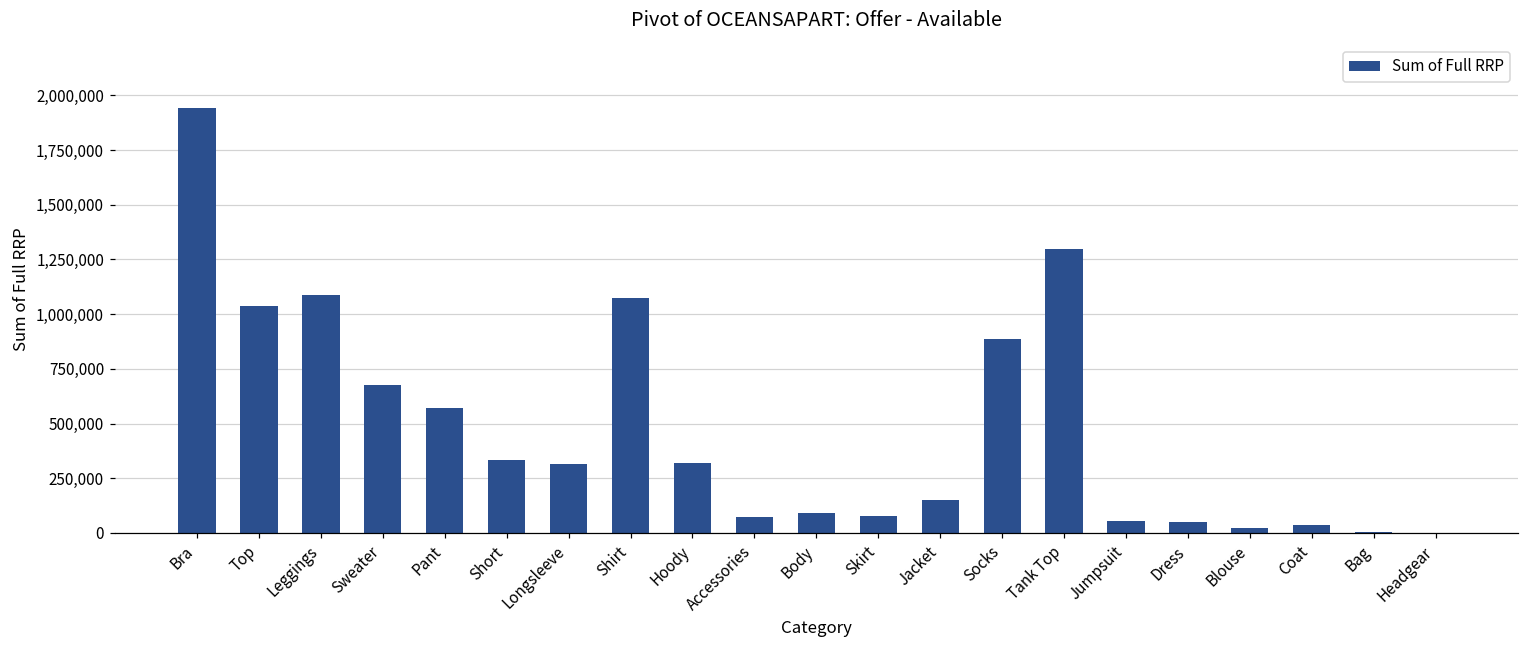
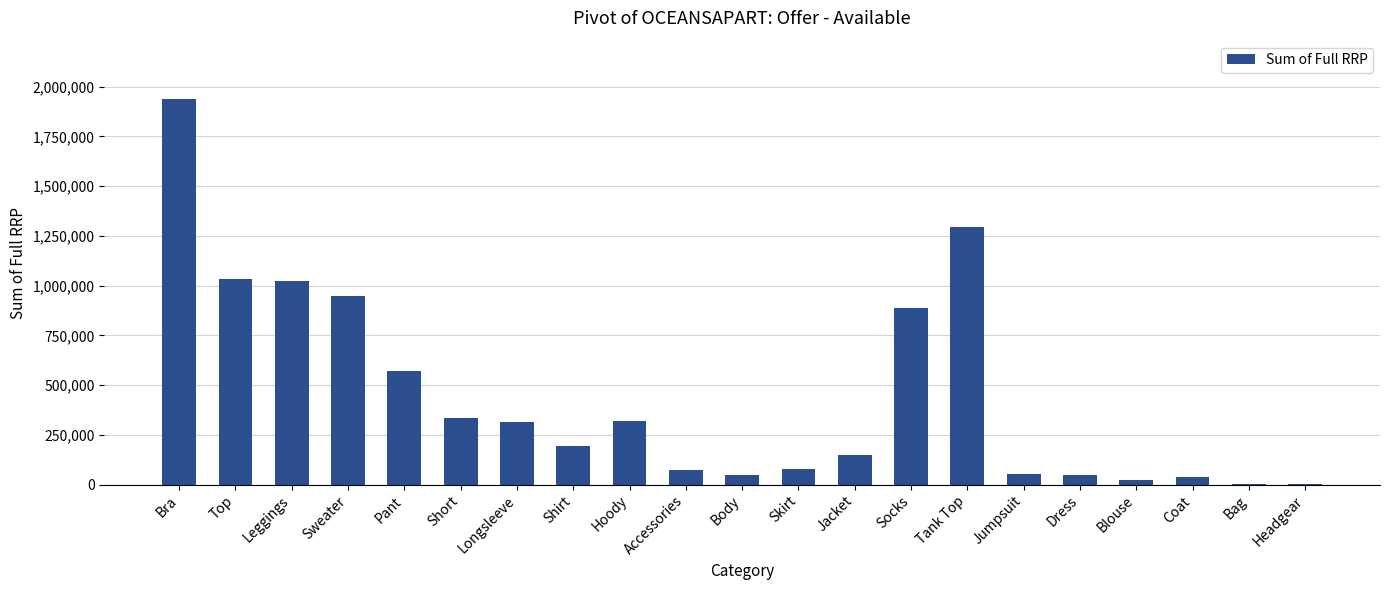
Leggings: 1,090,000 -> 1,020,000
Sweater: 680,000 -> 950,000
Shirt: 1,080,000 -> 190,000
Body: 90,000 -> 50,000
